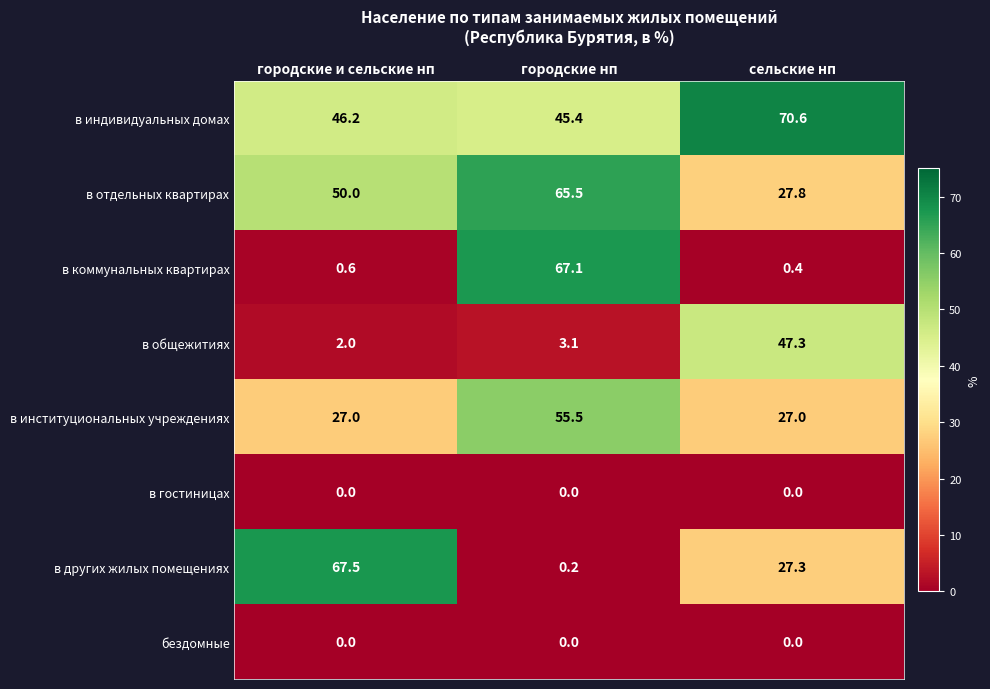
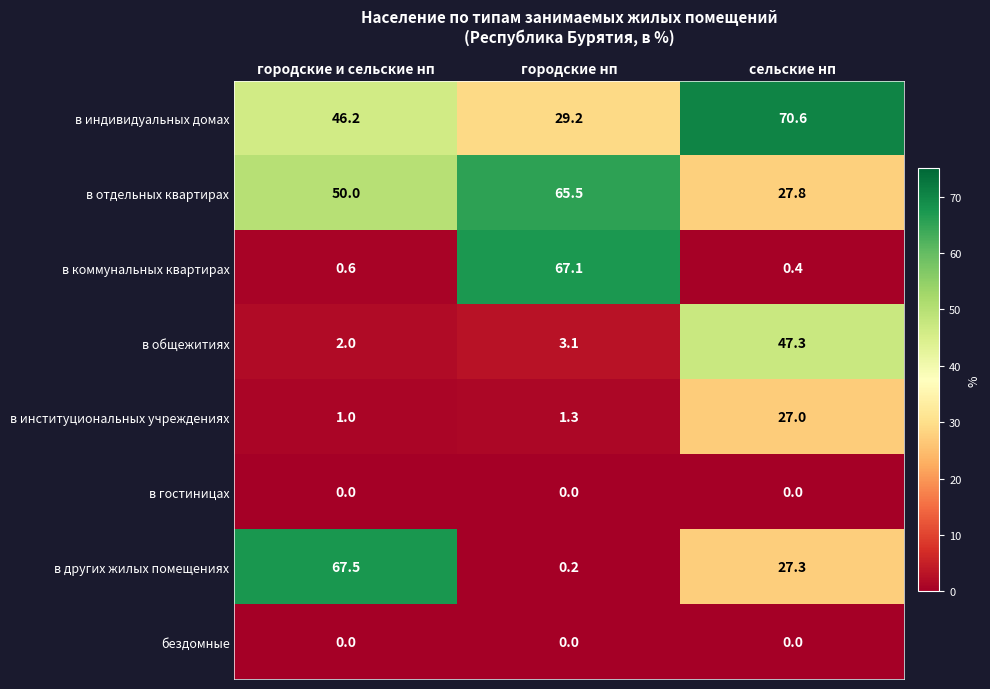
в индивидуальных домах, городские нп: 45.4 -> 29.2
в институциональных учреждениях, городские и сельские нп: 27.0 -> 1.0
в институциональных учреждениях, городские нп: 55.5 -> 1.3
